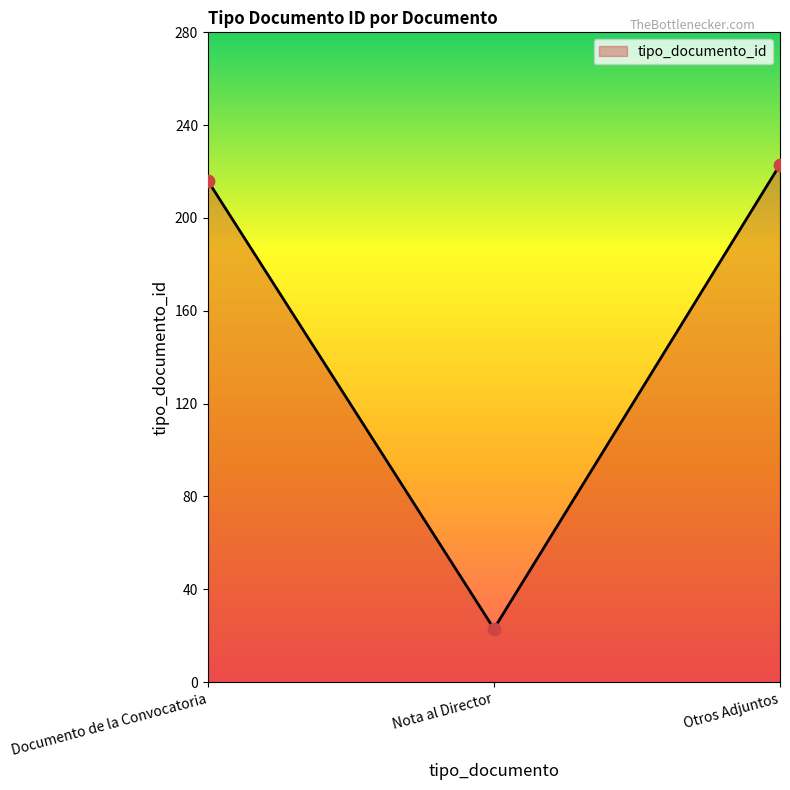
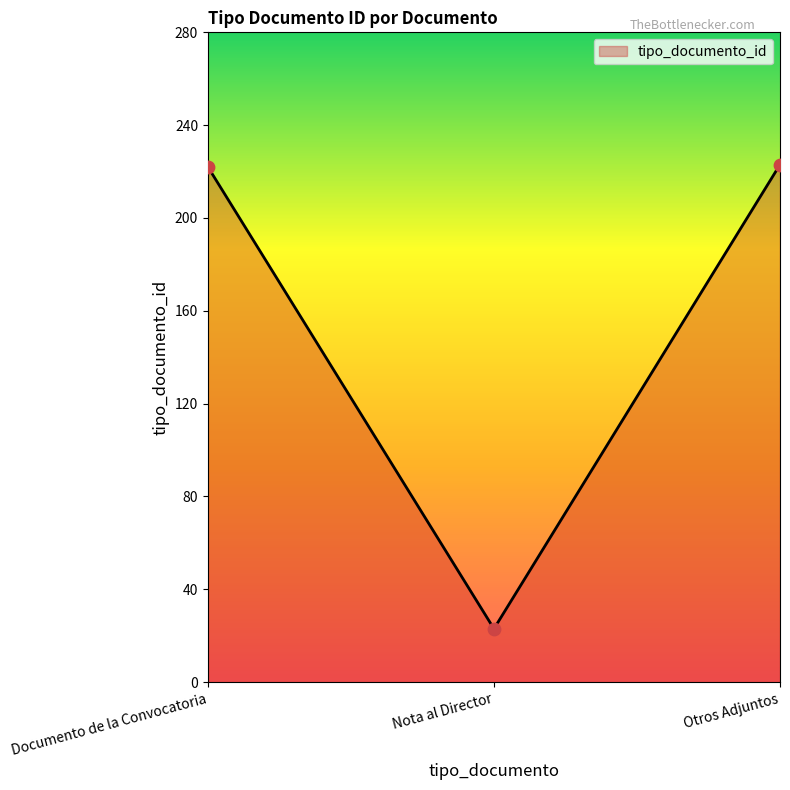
Documento de la Convocatoria: 216 -> 222
